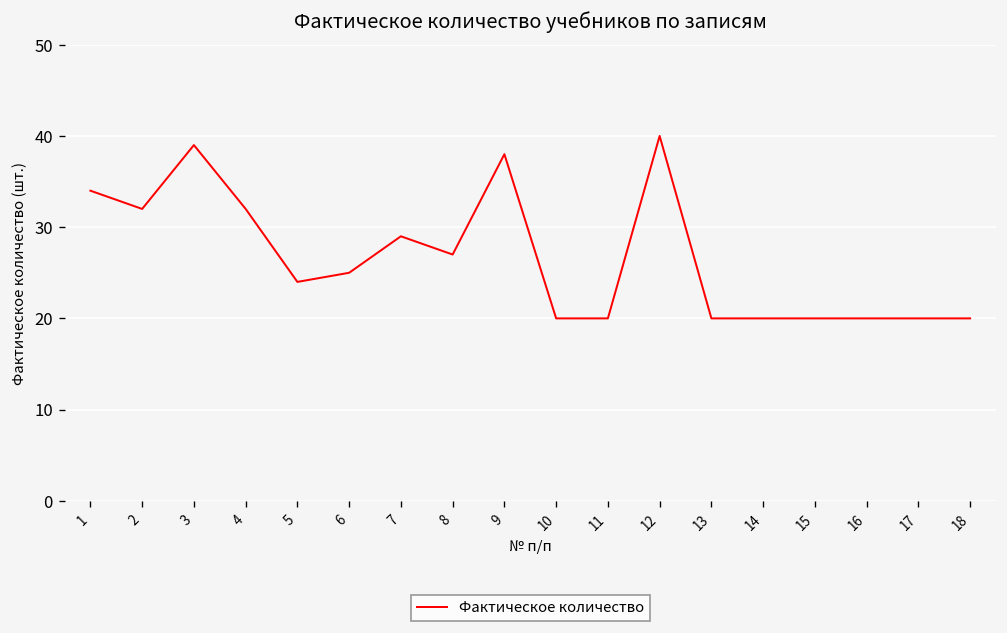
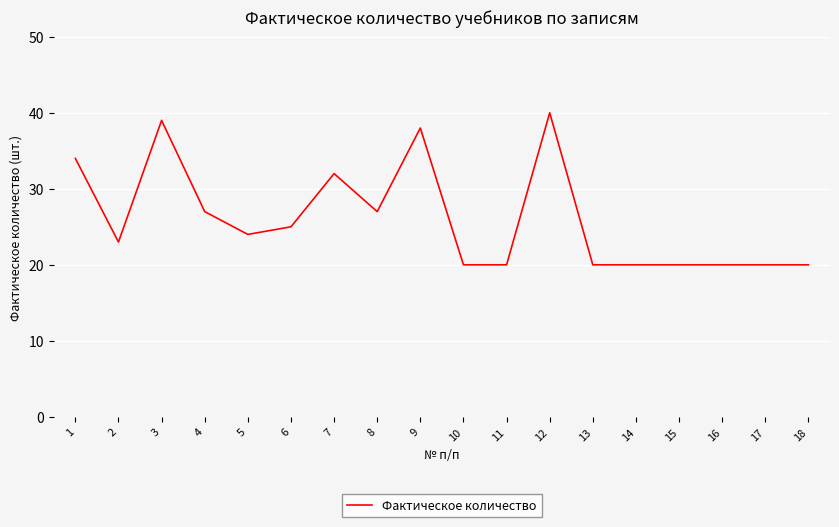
2: 32 -> 23
4: 32 -> 27
7: 29 -> 32
